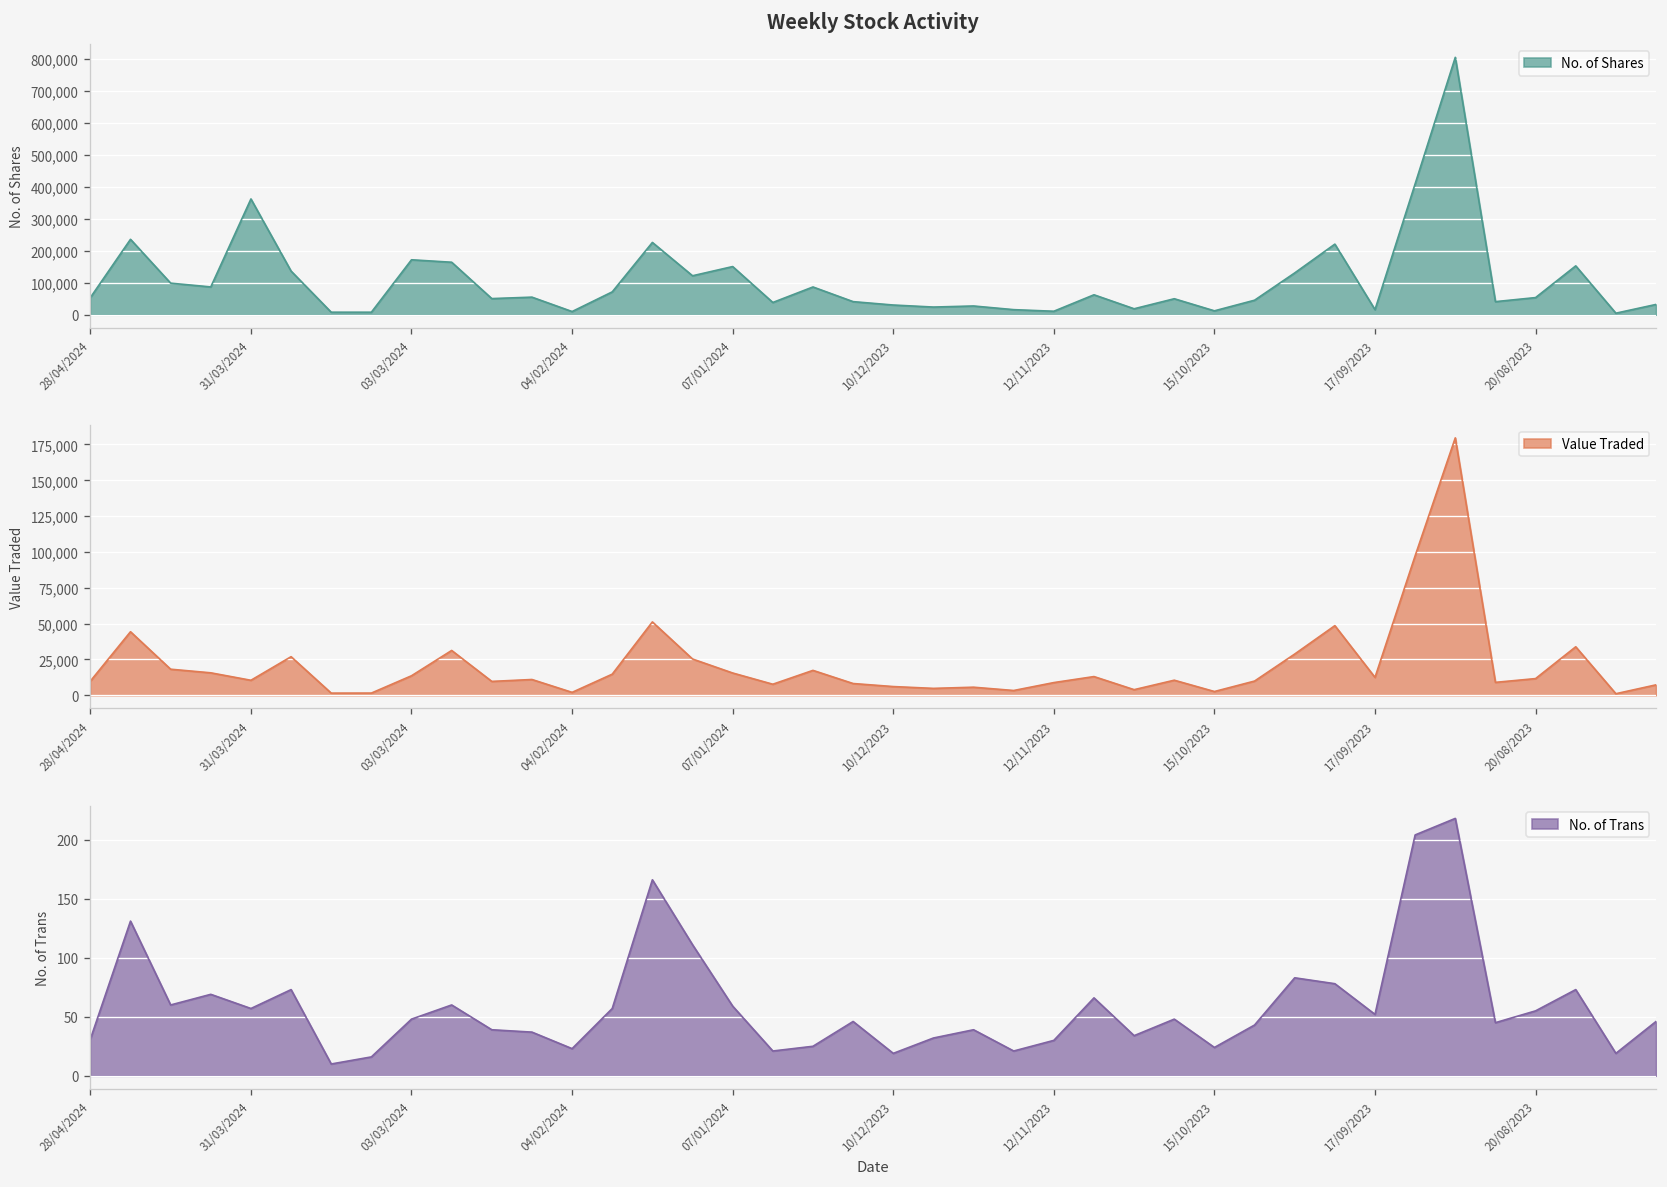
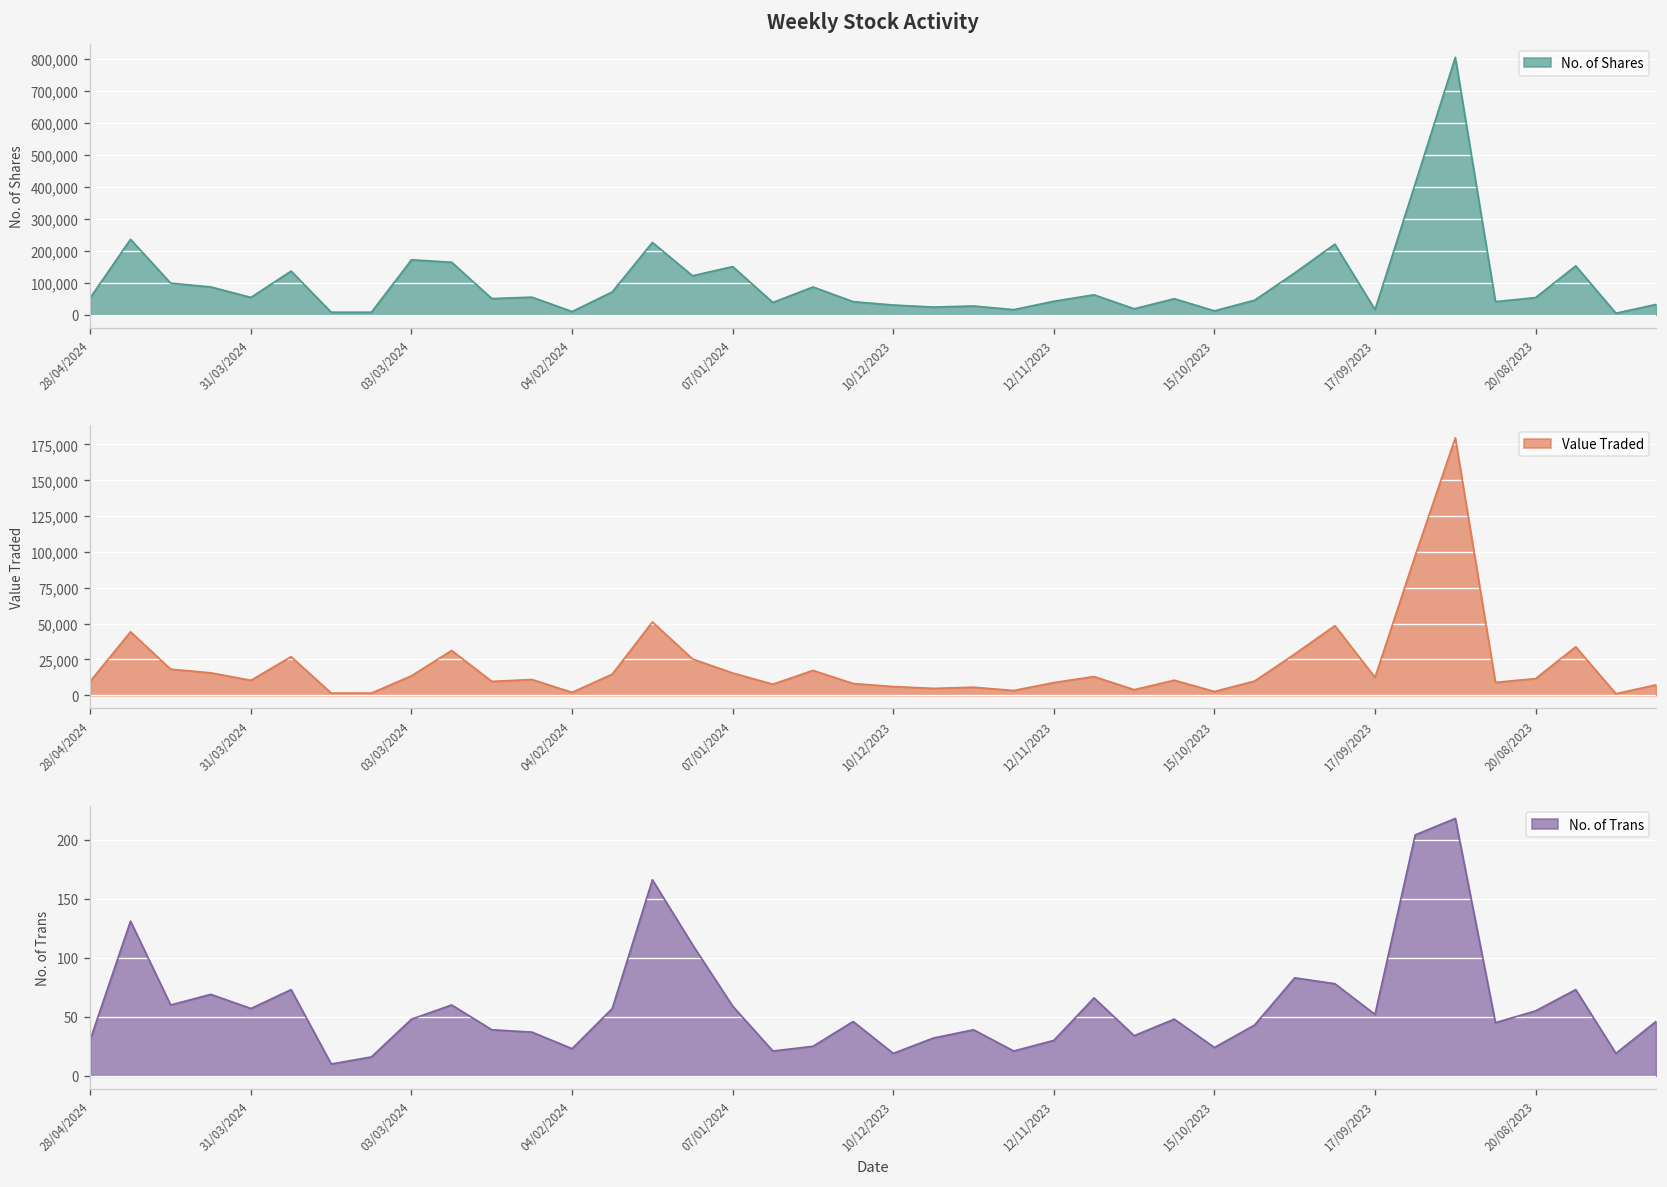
Weekly Stock Activity, 31/03/2024: 360,000 -> 50,000
Weekly Stock Activity, 12/11/2023: 10,000 -> 40,000
